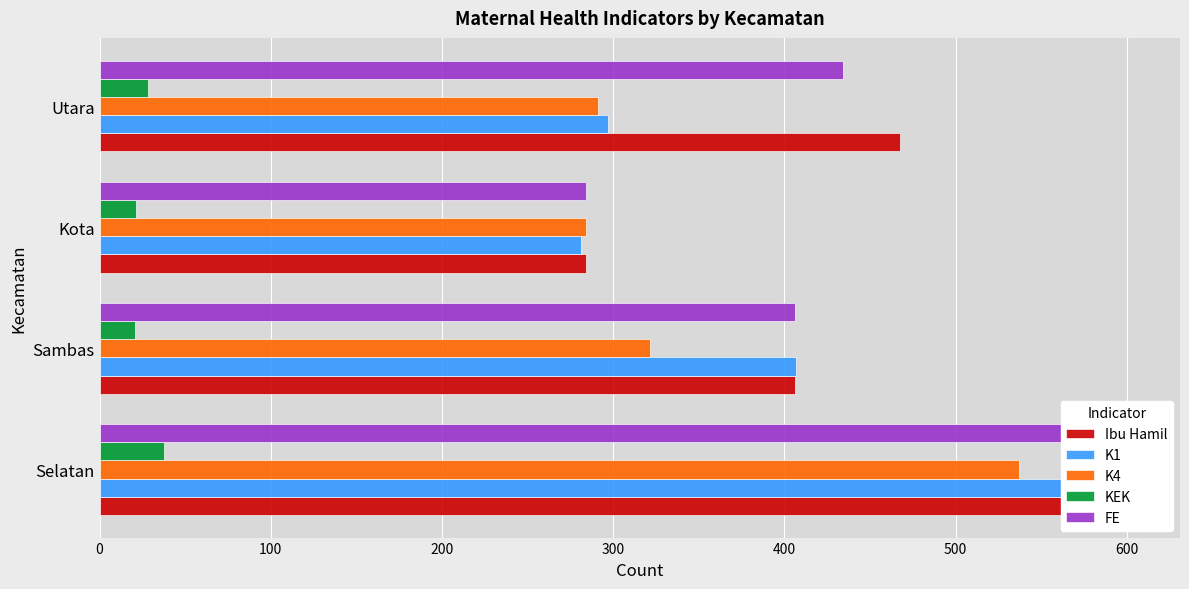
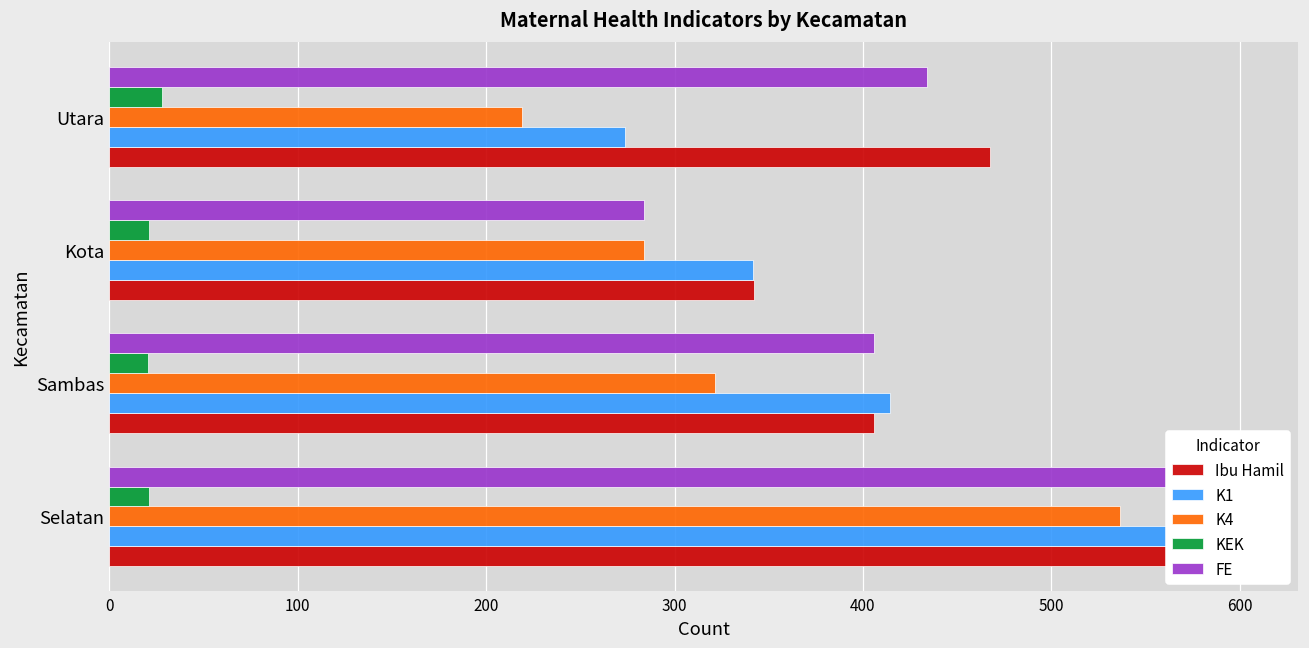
K4, Utara: 291 -> 219
K1, Utara: 297 -> 274
K1, Kota: 281 -> 342
Ibu Hamil, Kota: 284 -> 342
K1, Sambas: 407 -> 415
KEK, Selatan: 38 -> 21
